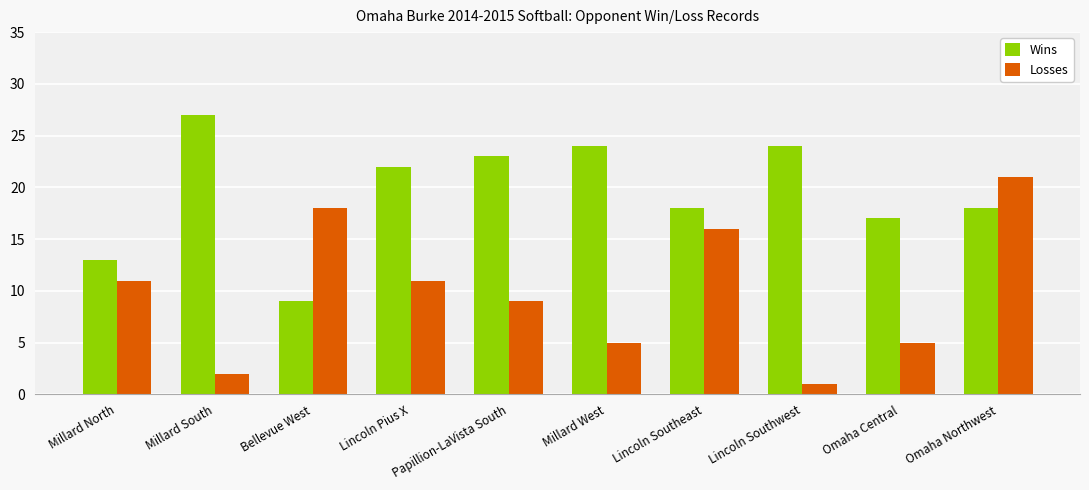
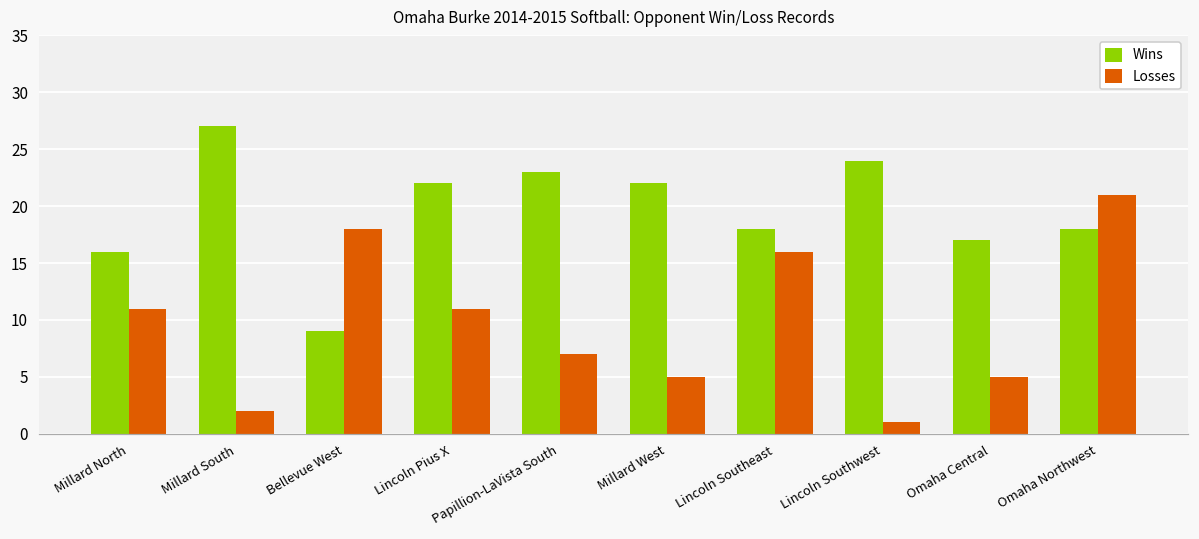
Wins, Millard North: 13 -> 16
Losses, Papillion-LaVista South: 9 -> 7
Wins, Millard West: 24 -> 22
